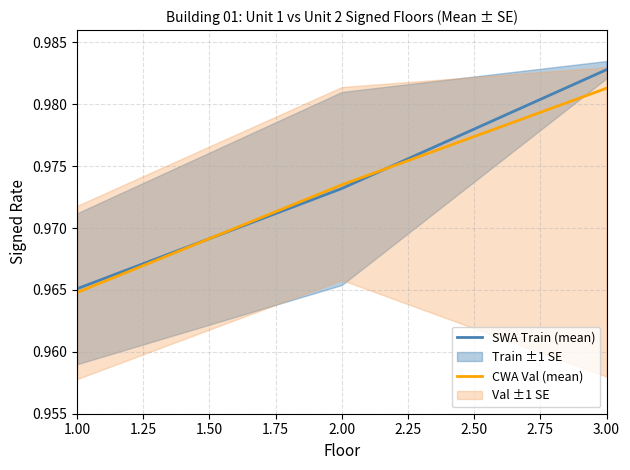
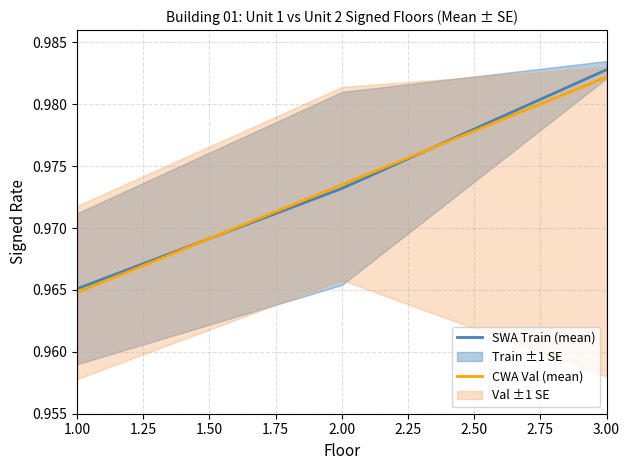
CWA Val (mean), 3.00: 0.9813 -> 0.9822
